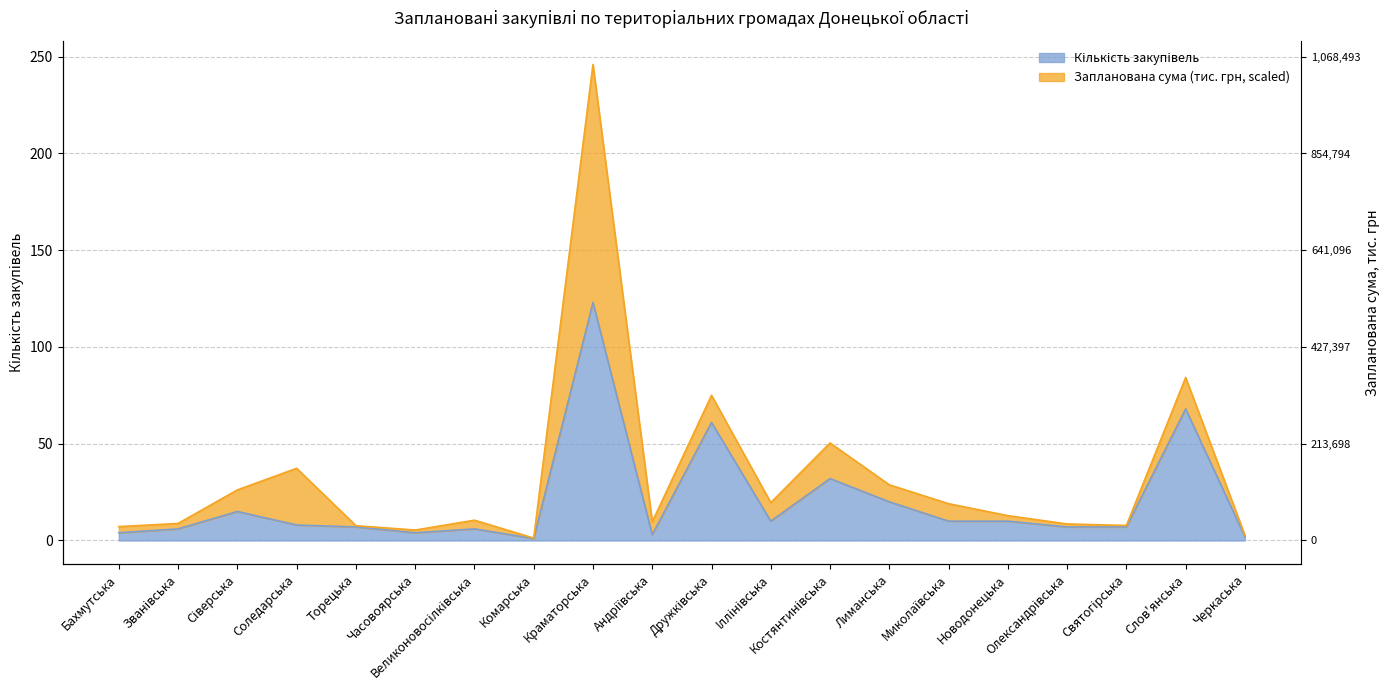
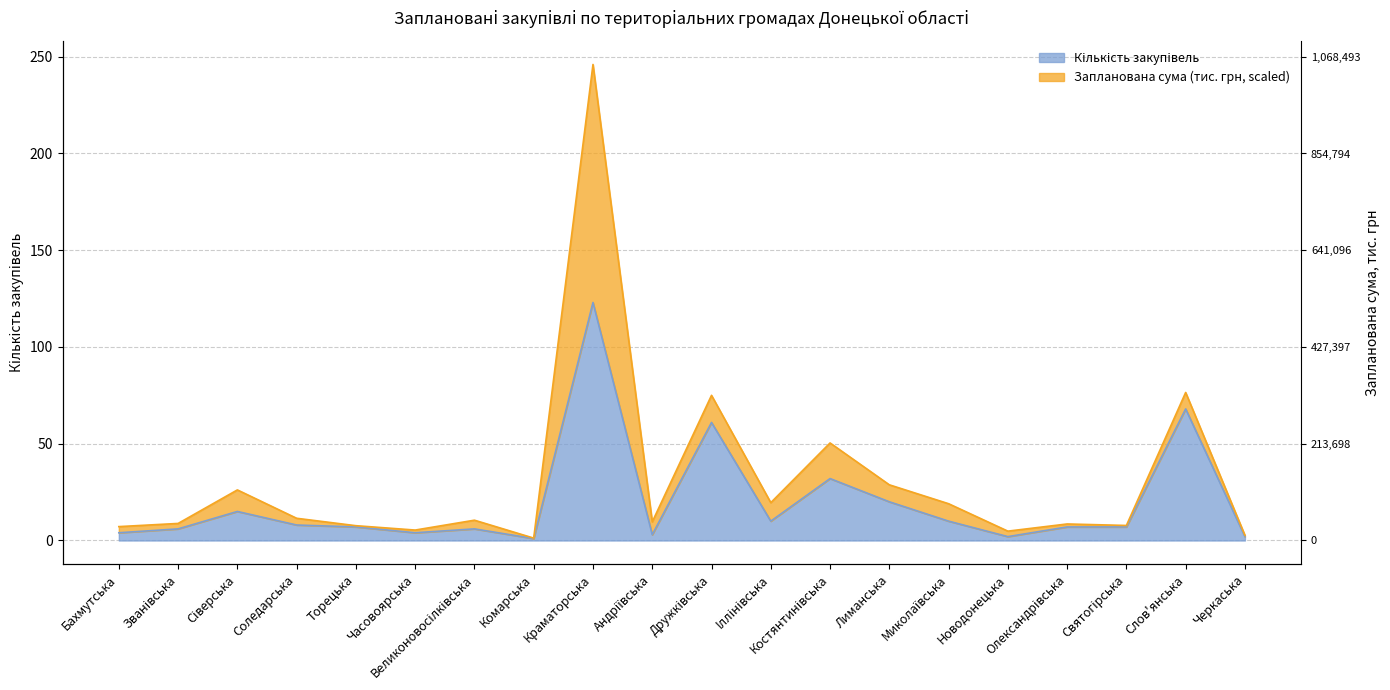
Запланована сума (тис. грн, scaled), Соледарська: 29 -> 3
Кількість закупівель, Новодонецька: 10 -> 2
Запланована сума (тис. грн, scaled), Слов'янська: 16 -> 8
